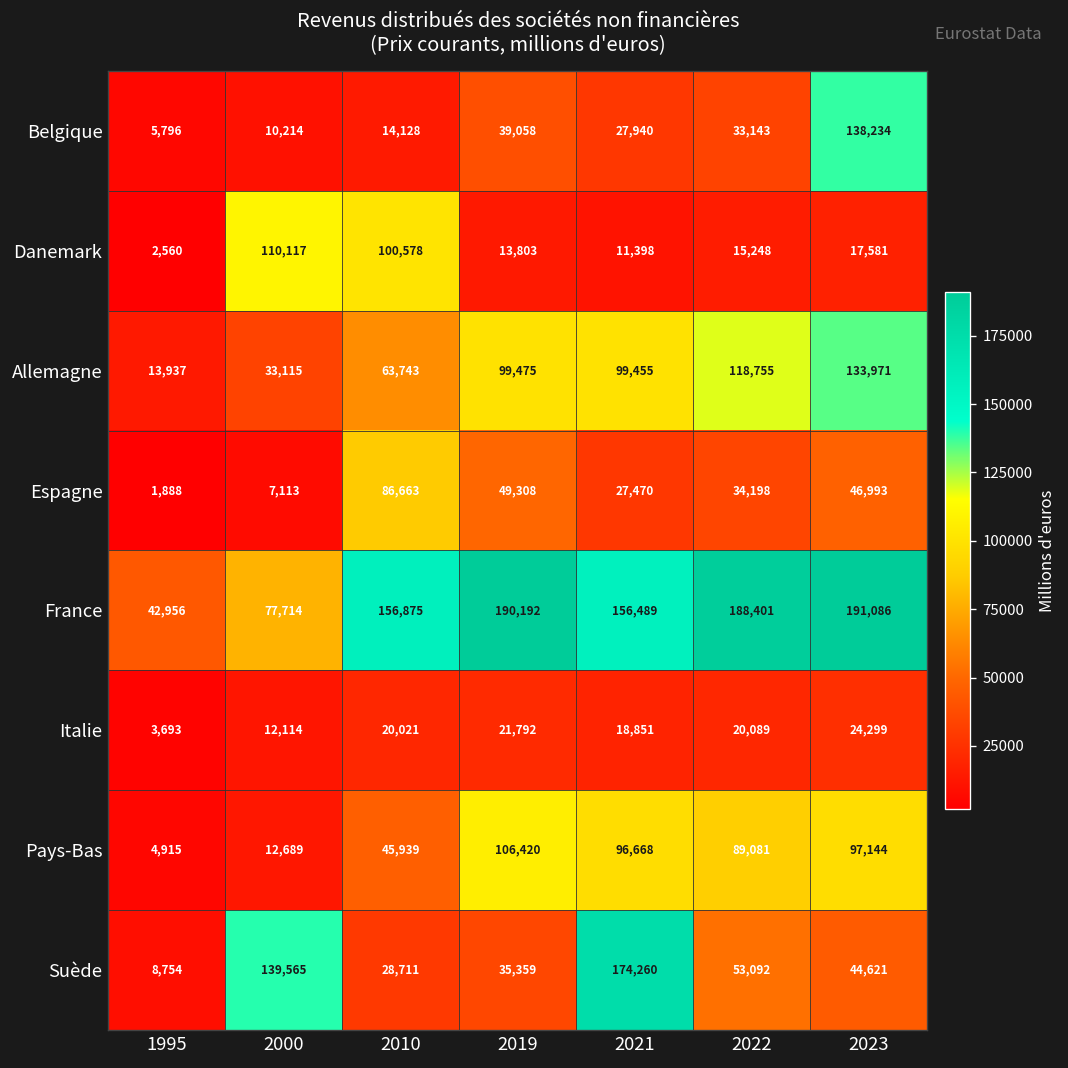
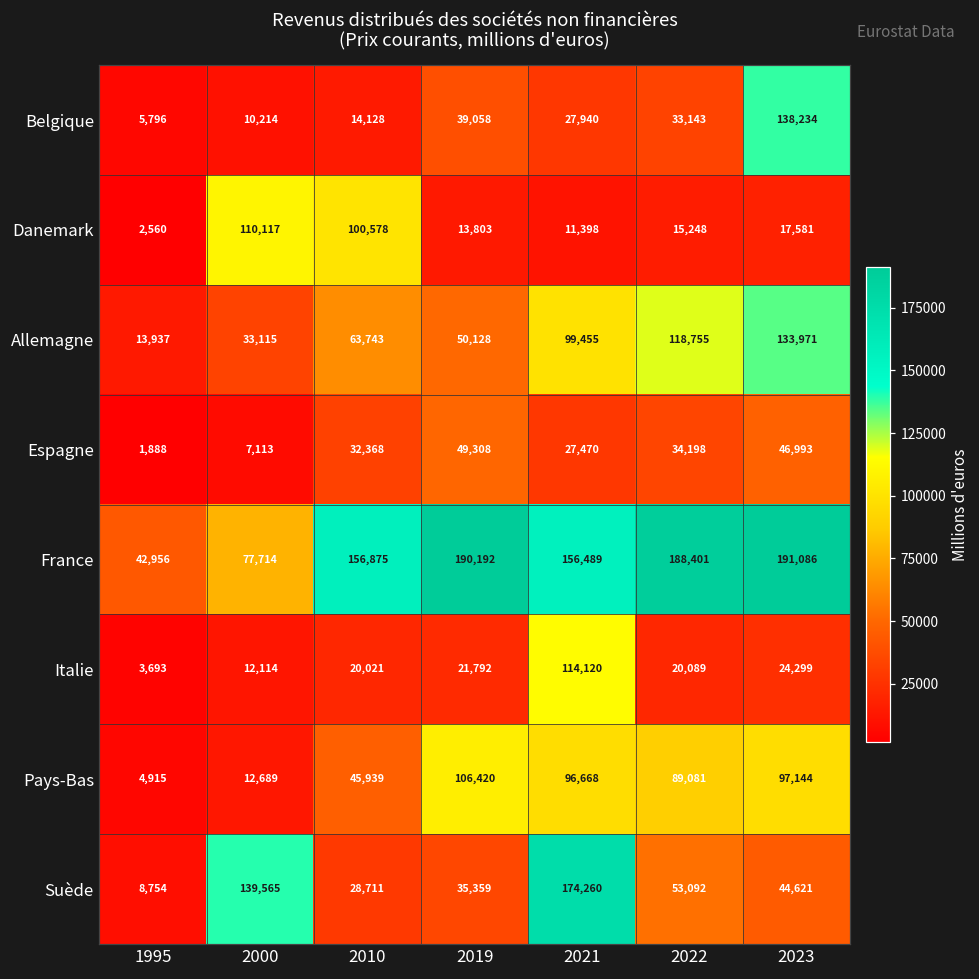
Allemagne, 2019: 99,475 -> 50,128
Espagne, 2010: 86,663 -> 32,368
Italie, 2021: 18,851 -> 114,120
